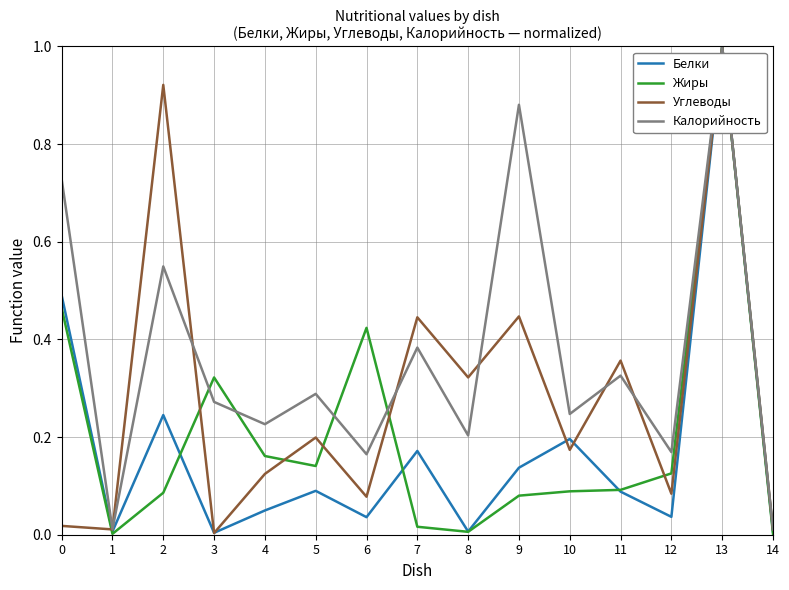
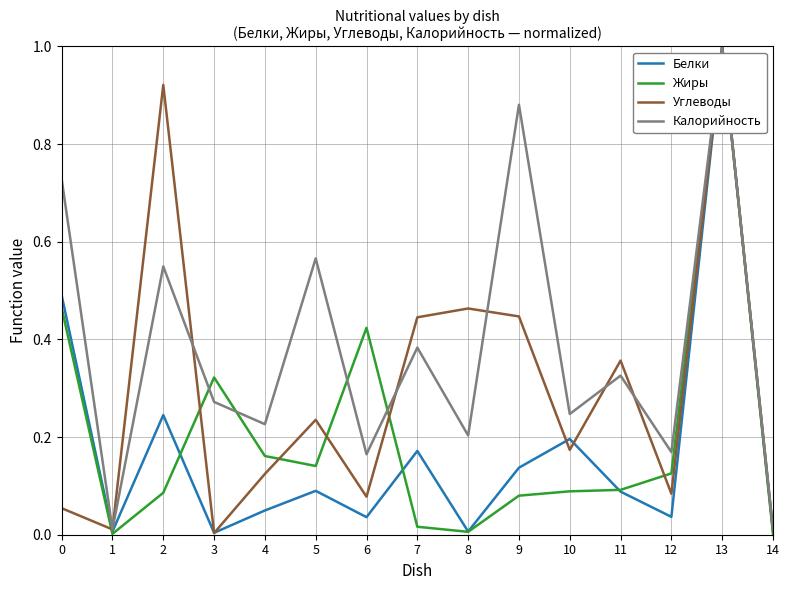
Углеводы, 0: 0.02 -> 0.05
Углеводы, 5: 0.20 -> 0.24
Калорийность, 5: 0.29 -> 0.57
Углеводы, 8: 0.32 -> 0.46
